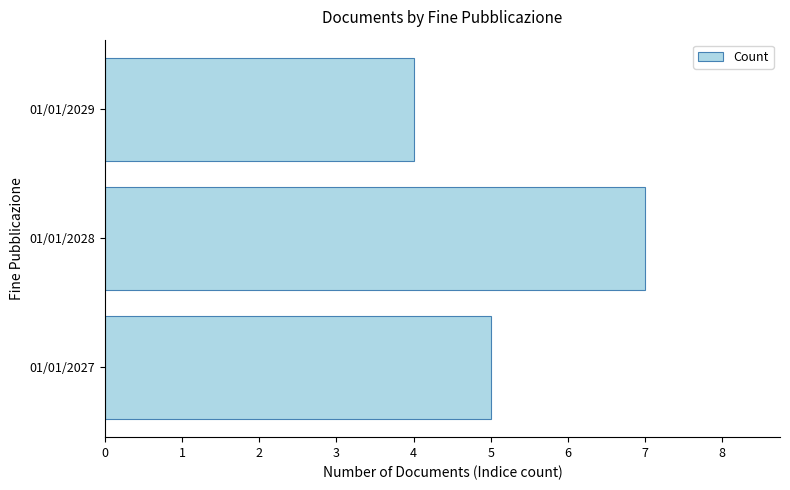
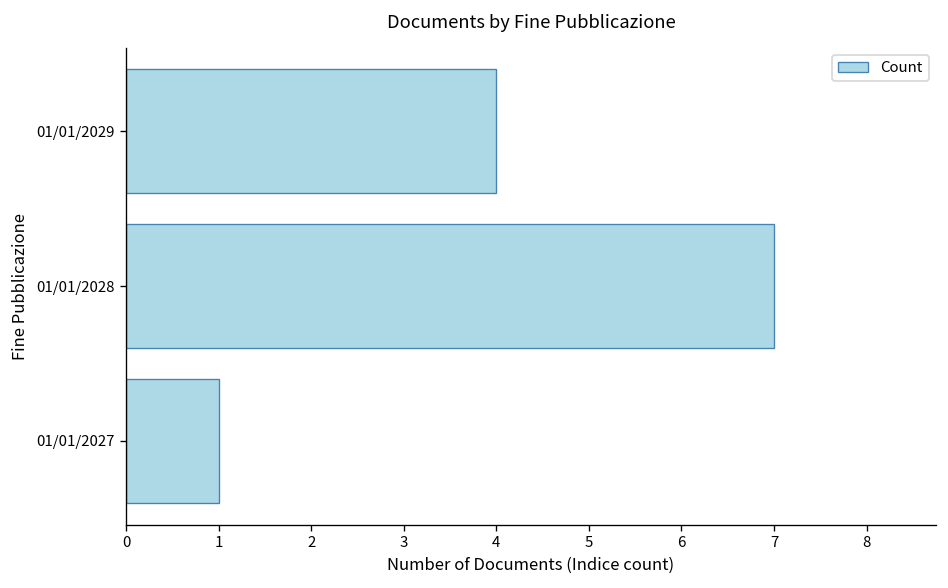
01/01/2027: 5 -> 1
